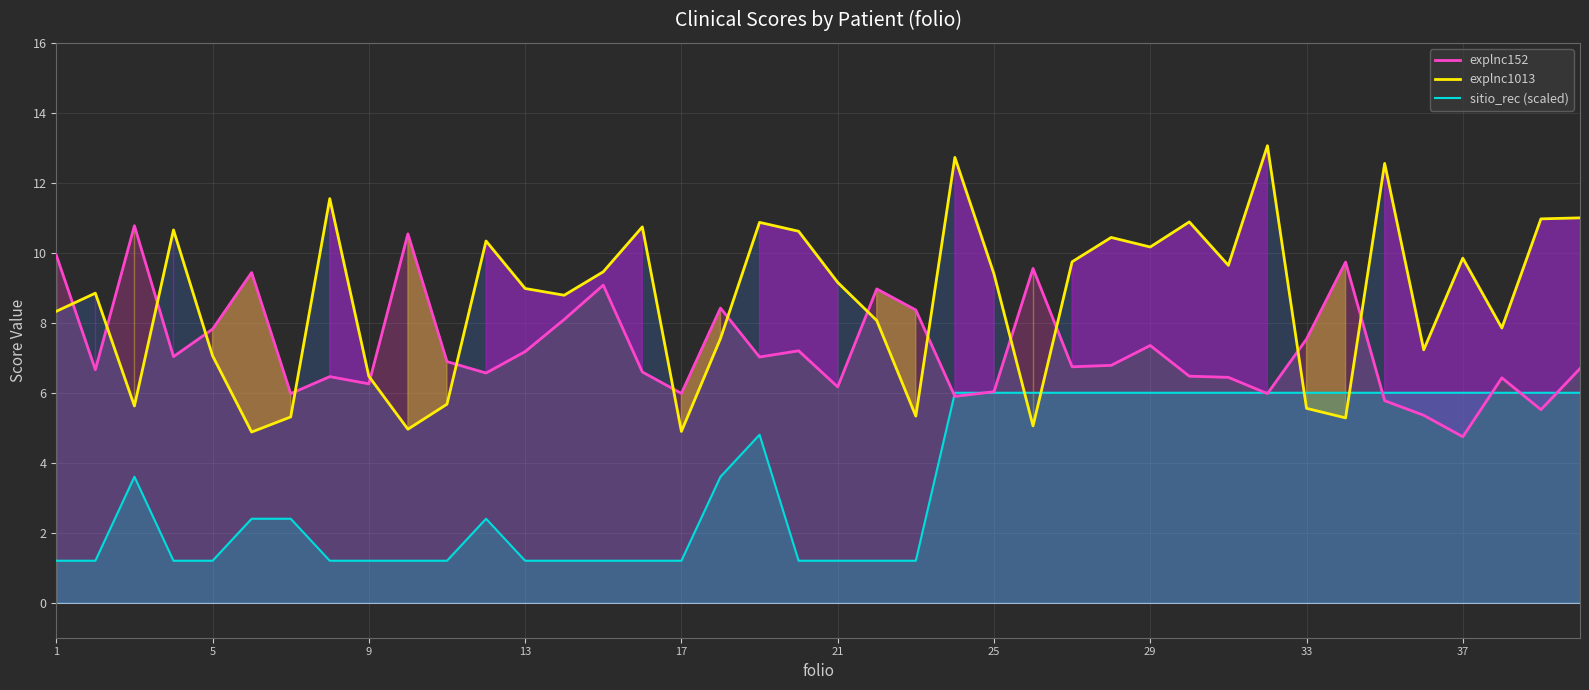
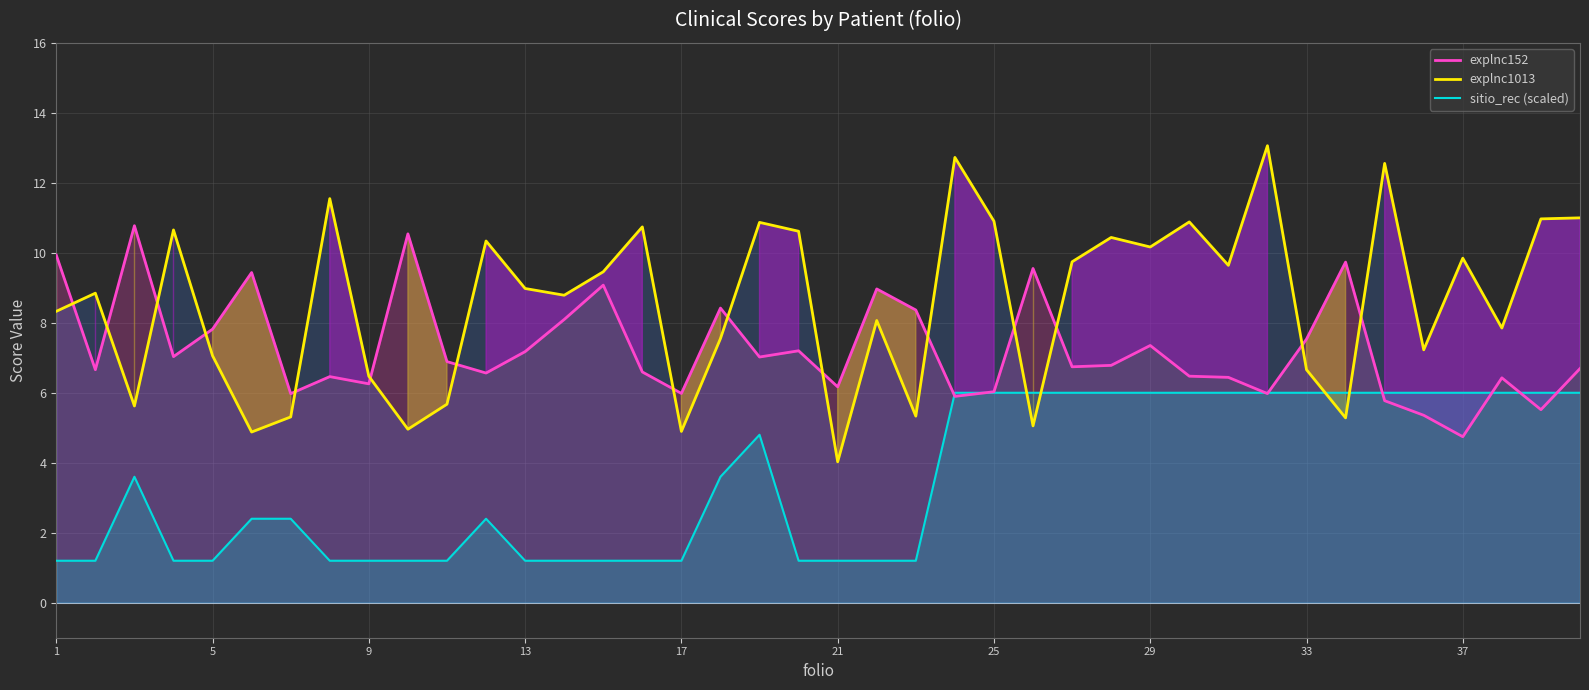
explnc1013, 21: 9.2 -> 4.0
explnc1013, 25: 9.4 -> 10.9
explnc1013, 33: 5.6 -> 6.7
